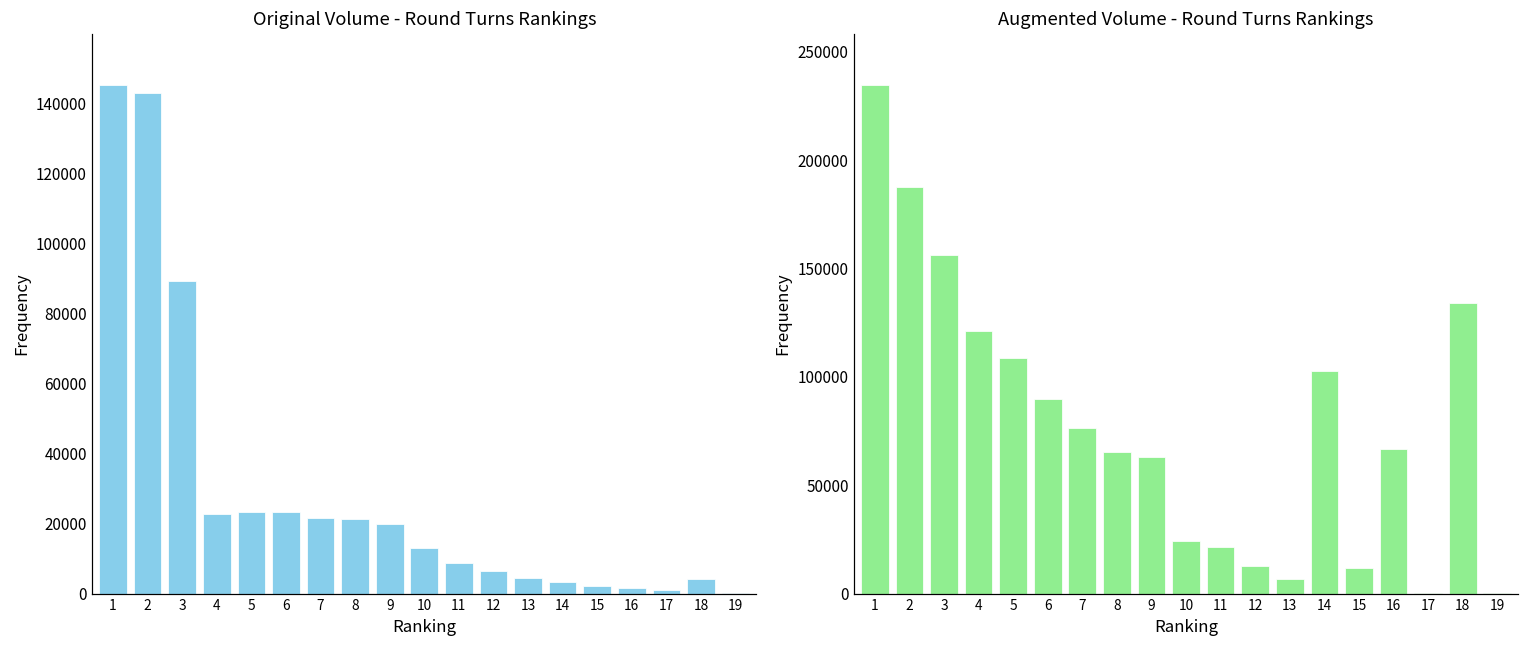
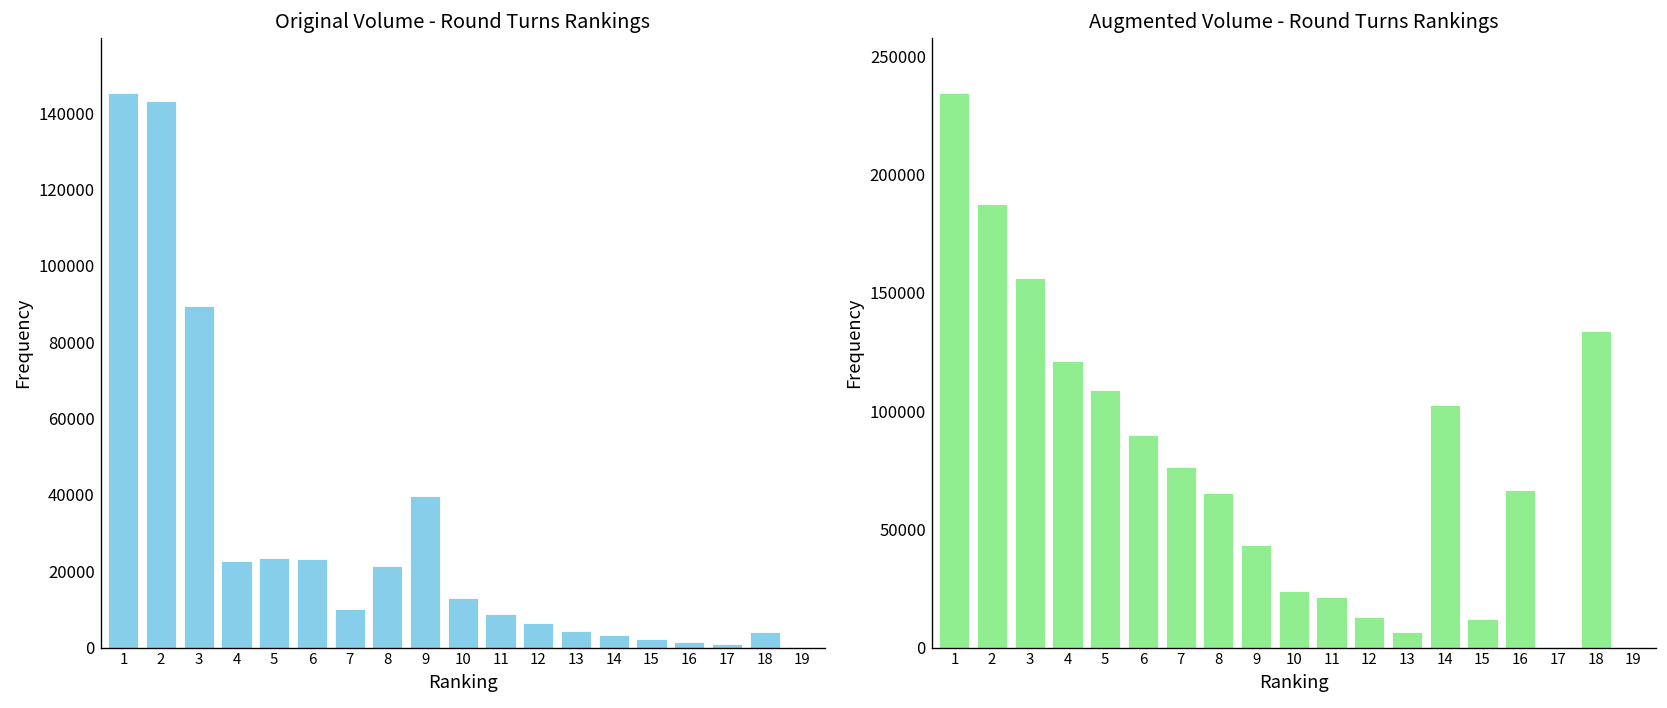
Original Volume - Round Turns Rankings, 7: 22000 -> 10000
Original Volume - Round Turns Rankings, 9: 20000 -> 40000
Augmented Volume - Round Turns Rankings, 9: 63000 -> 43000
